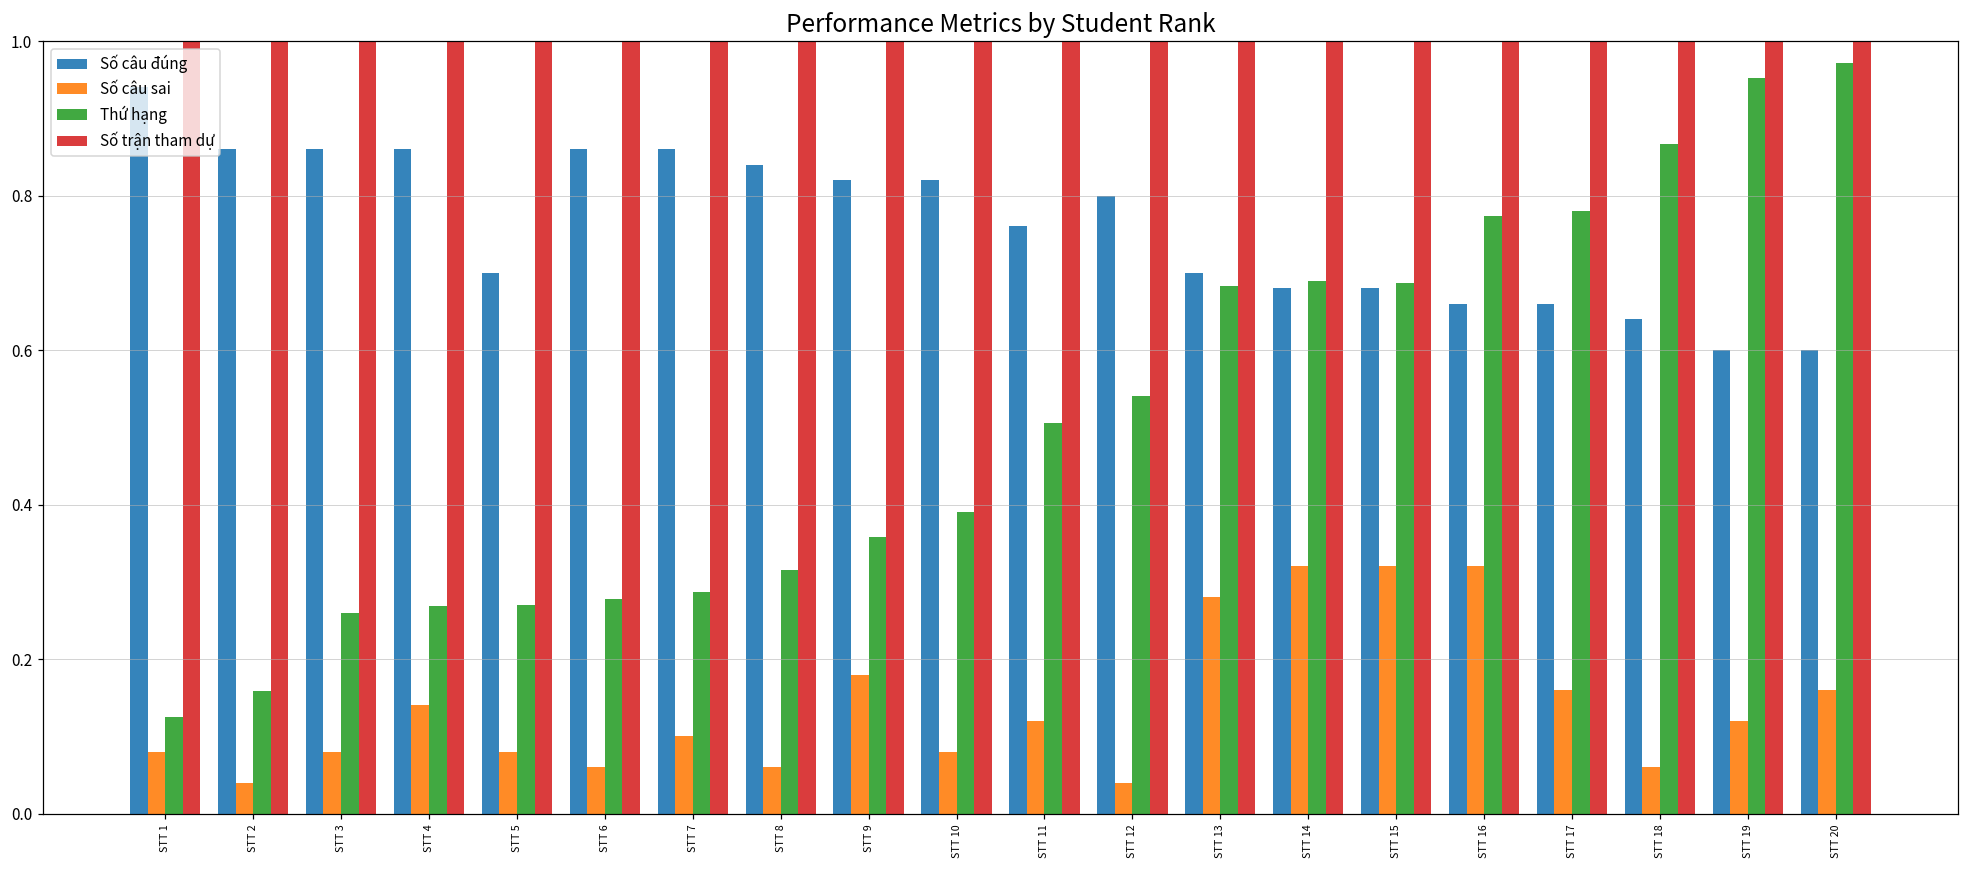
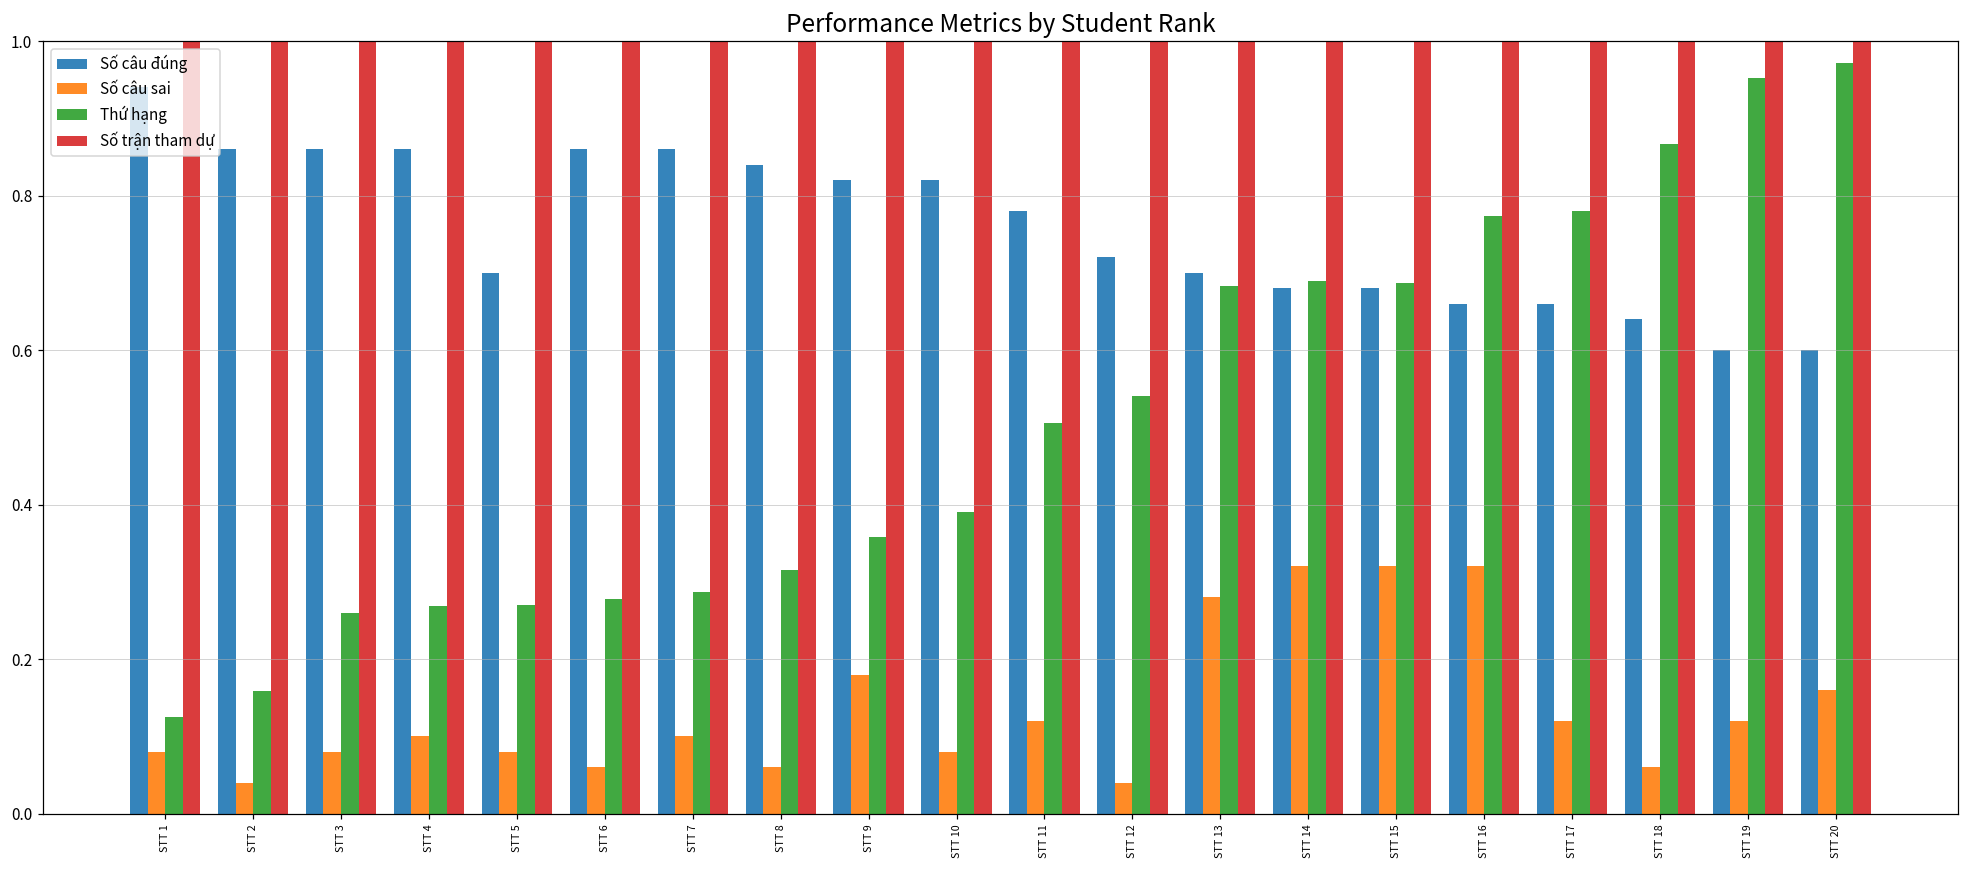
Số câu sai, STT 4: 0.14 -> 0.10
Số câu đúng, STT 11: 0.76 -> 0.78
Số câu đúng, STT 12: 0.80 -> 0.72
Số câu sai, STT 17: 0.16 -> 0.12
